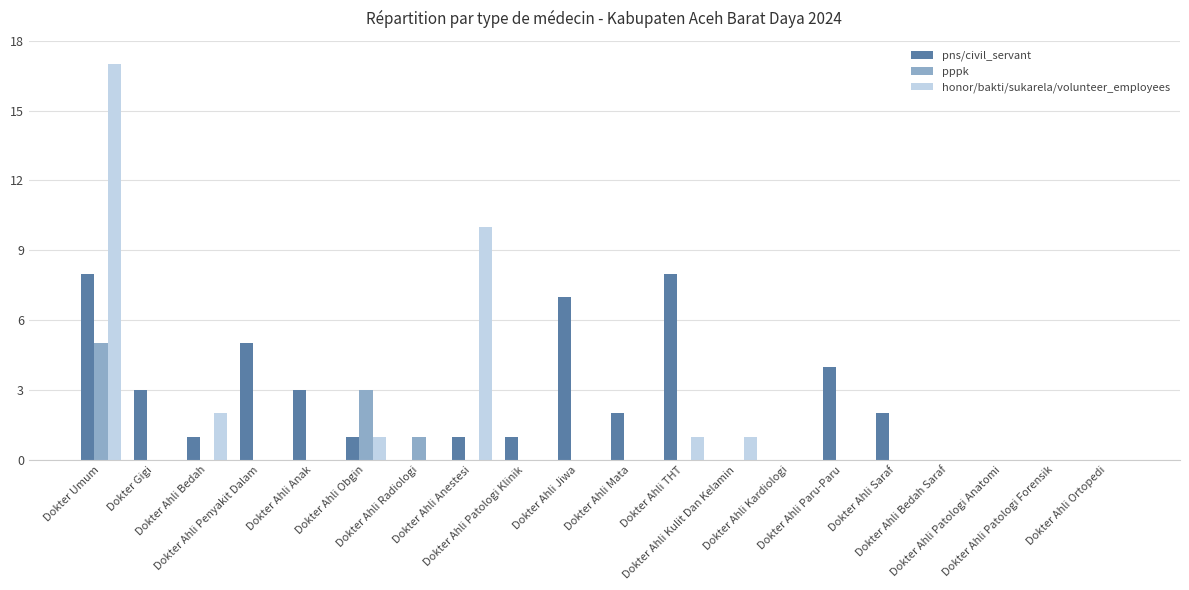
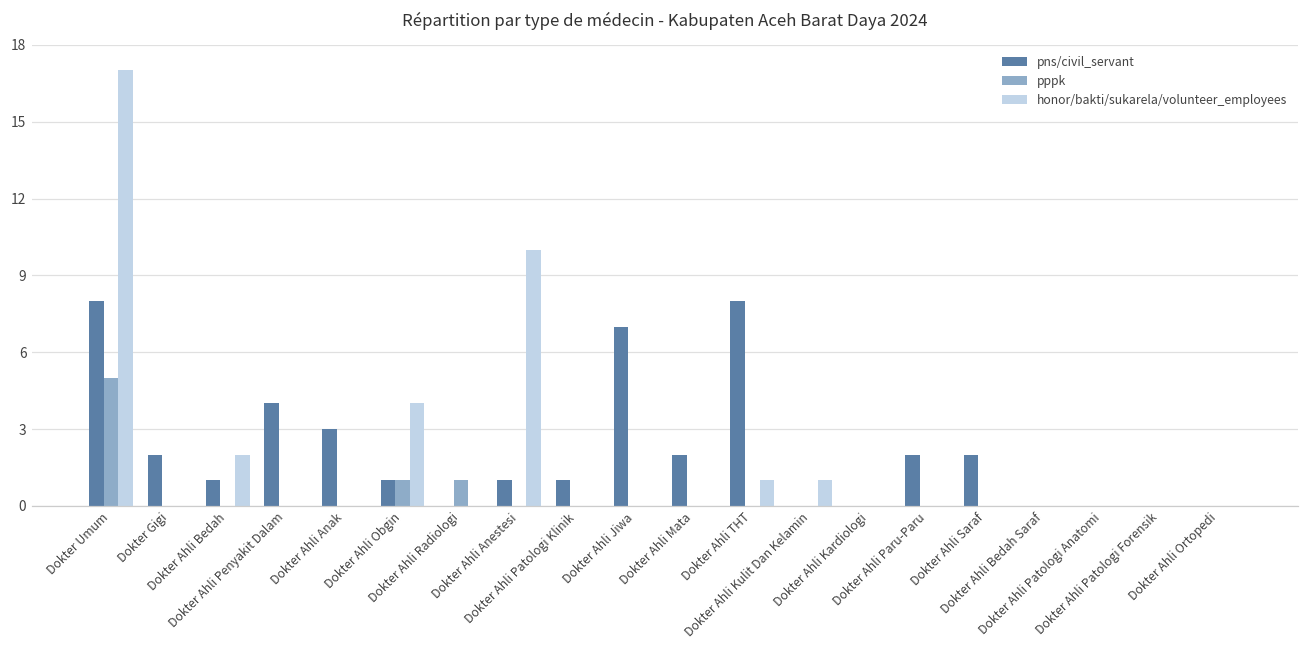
pns/civil_servant, Dokter Gigi: 3 -> 2
pns/civil_servant, Dokter Ahli Penyakit Dalam: 5 -> 4
pppk, Dokter Ahli Obgin: 3 -> 1
honor/bakti/sukarela/volunteer_employees, Dokter Ahli Obgin: 1 -> 4
pns/civil_servant, Dokter Ahli Paru-Paru: 4 -> 2
